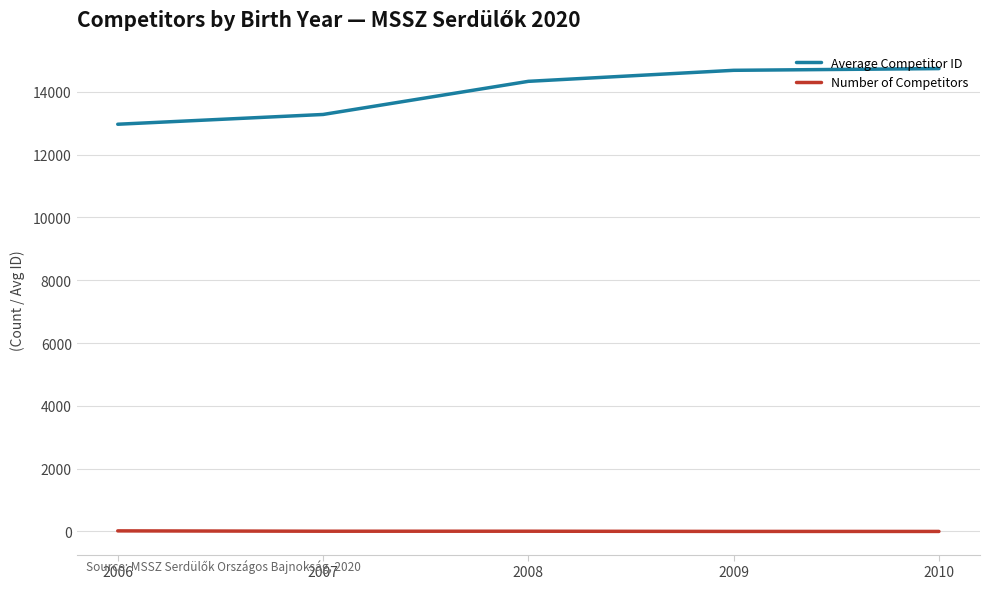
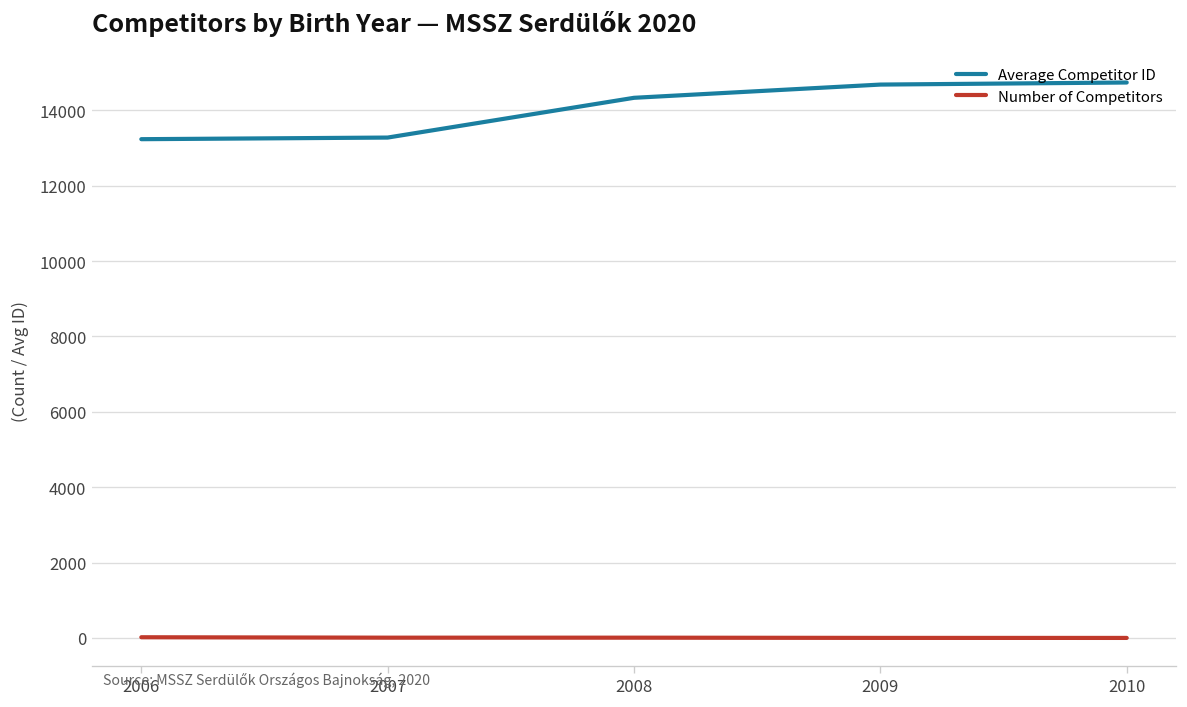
Average Competitor ID, 2006: 13000 -> 13200
